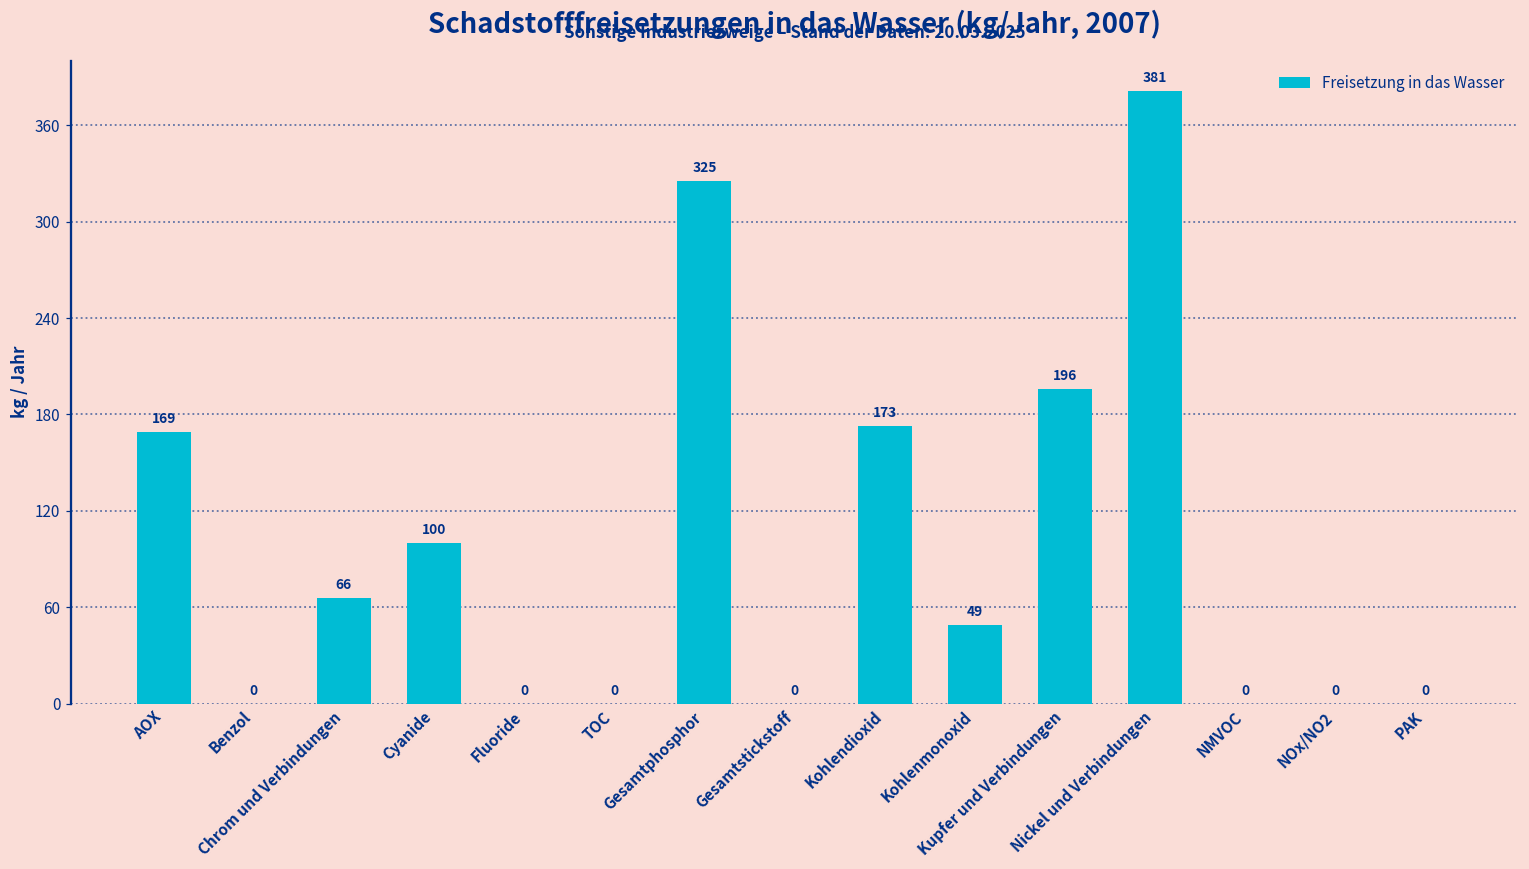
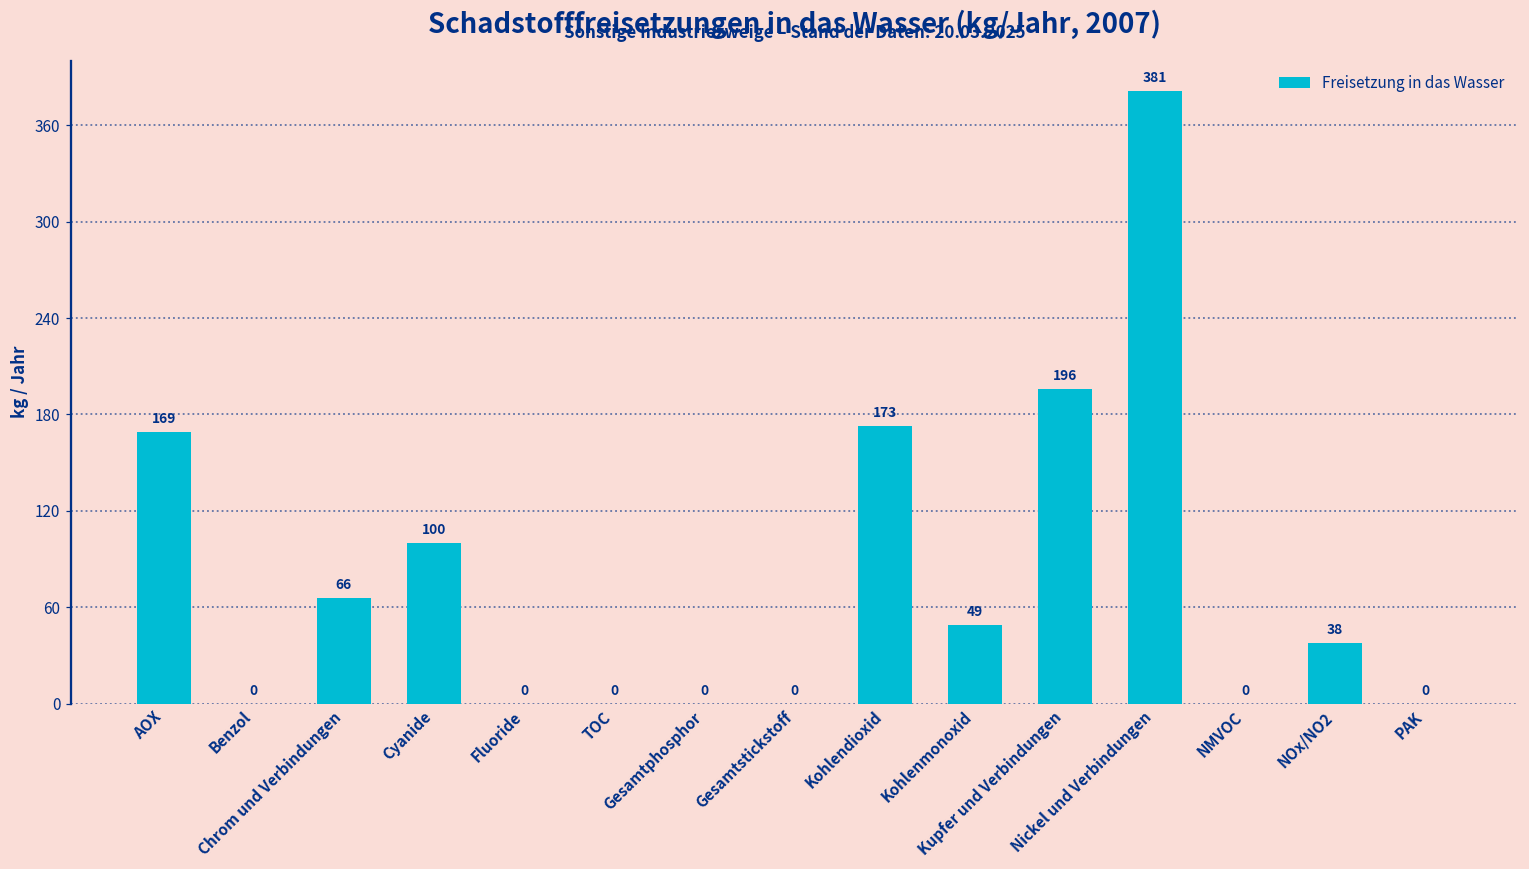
Gesamtphosphor: 325 -> 0
NOx/NO2: 0 -> 38
